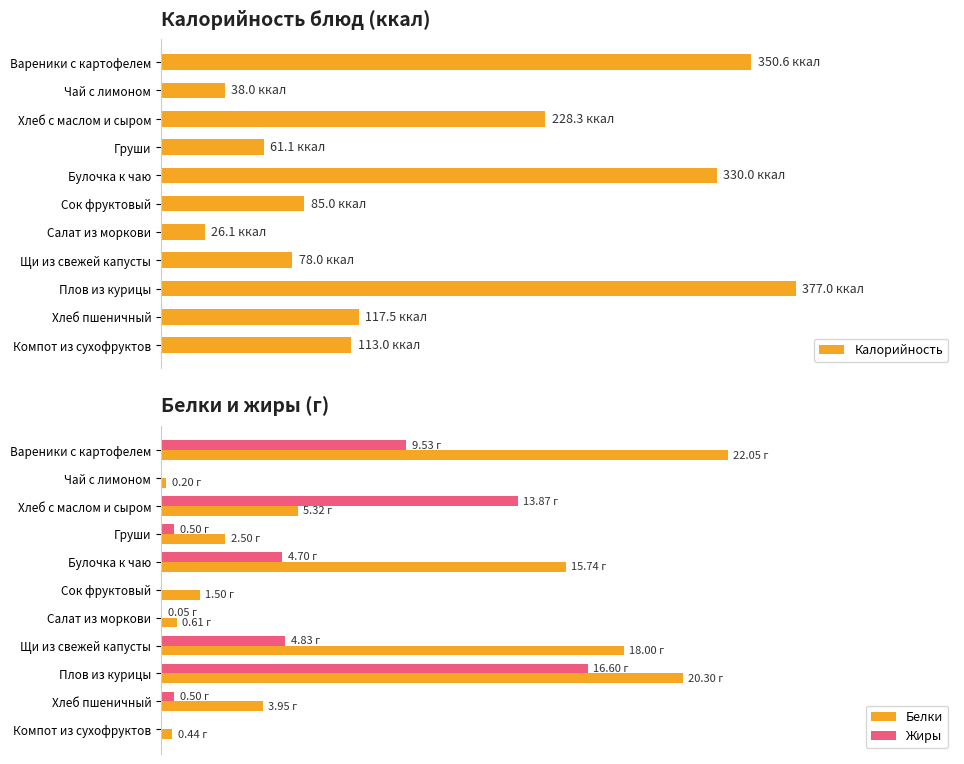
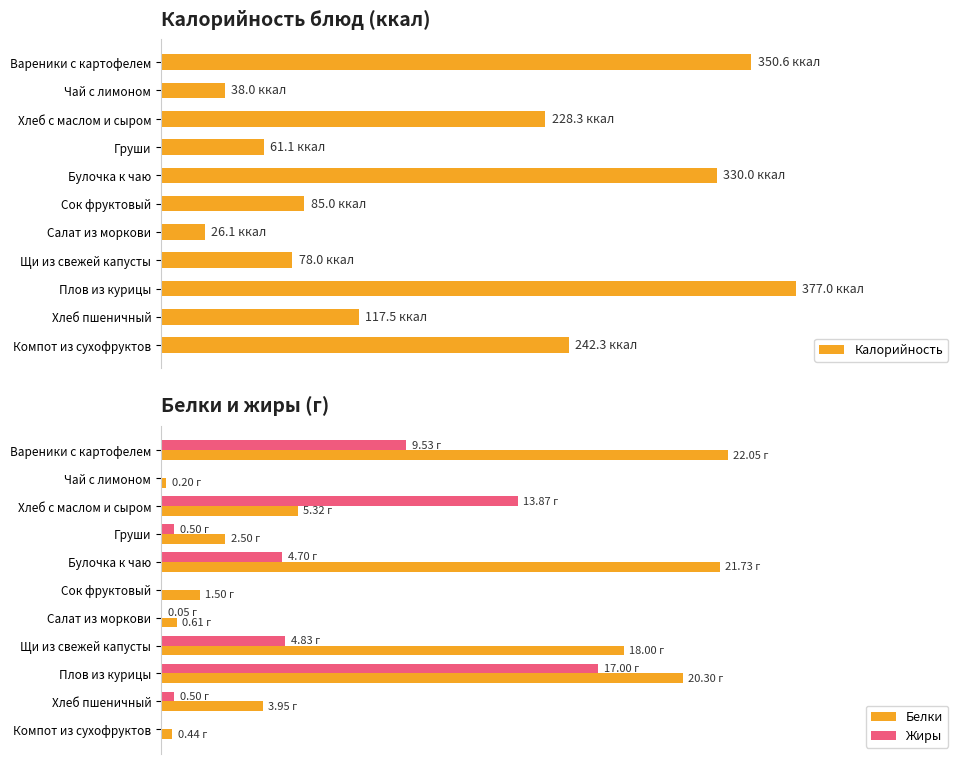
Калорийность блюд (ккал), Компот из сухофруктов: 113.0 -> 242.3
Белки и жиры (г), Белки, Булочка к чаю: 15.74 -> 21.73
Белки и жиры (г), Жиры, Плов из курицы: 16.60 -> 17.00
